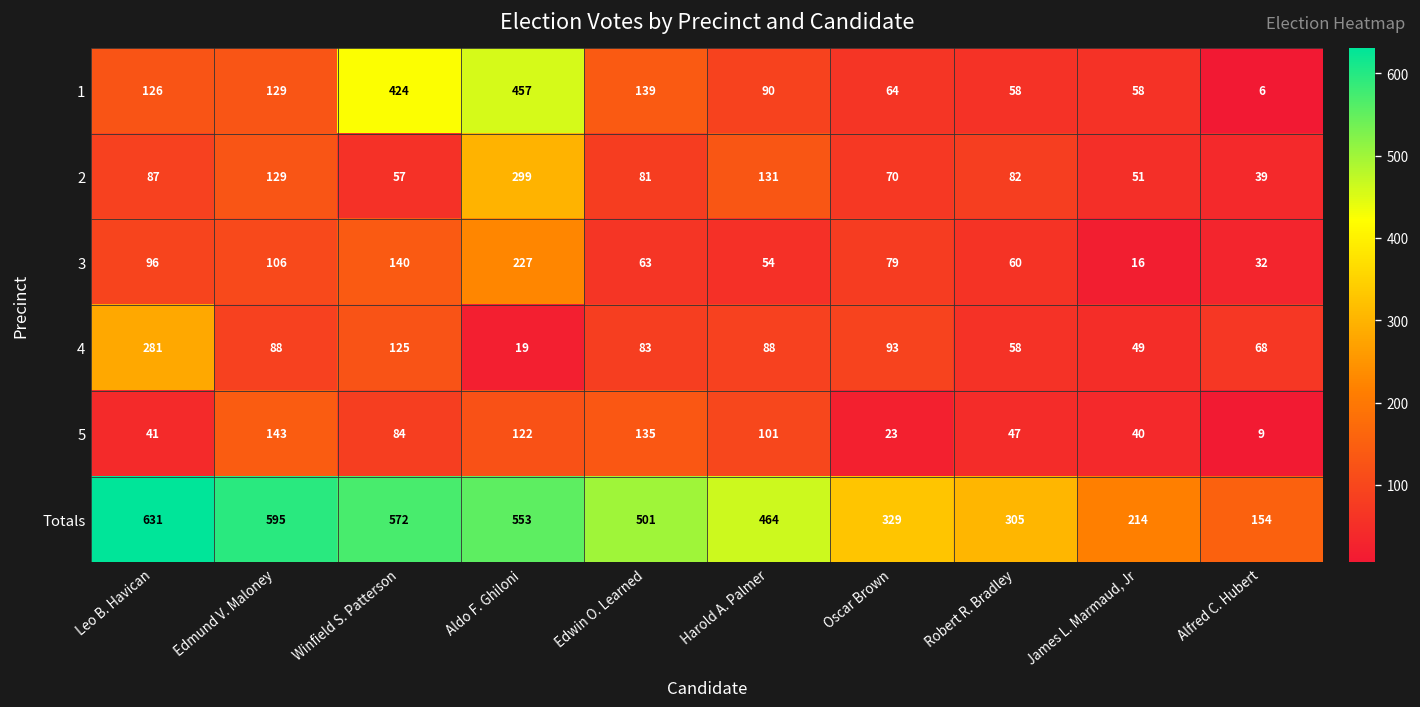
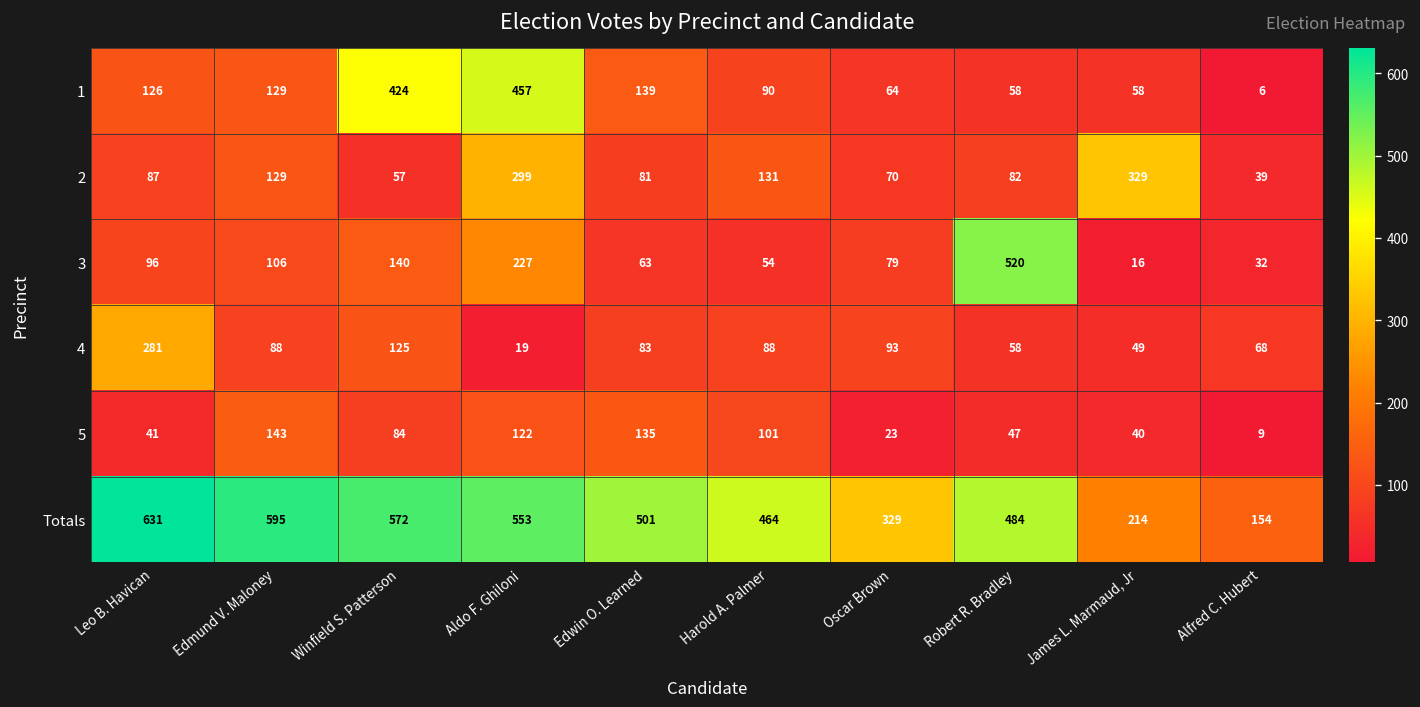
2, James L. Marmaud, Jr: 51 -> 329
3, Robert R. Bradley: 60 -> 520
Totals, Robert R. Bradley: 305 -> 484
